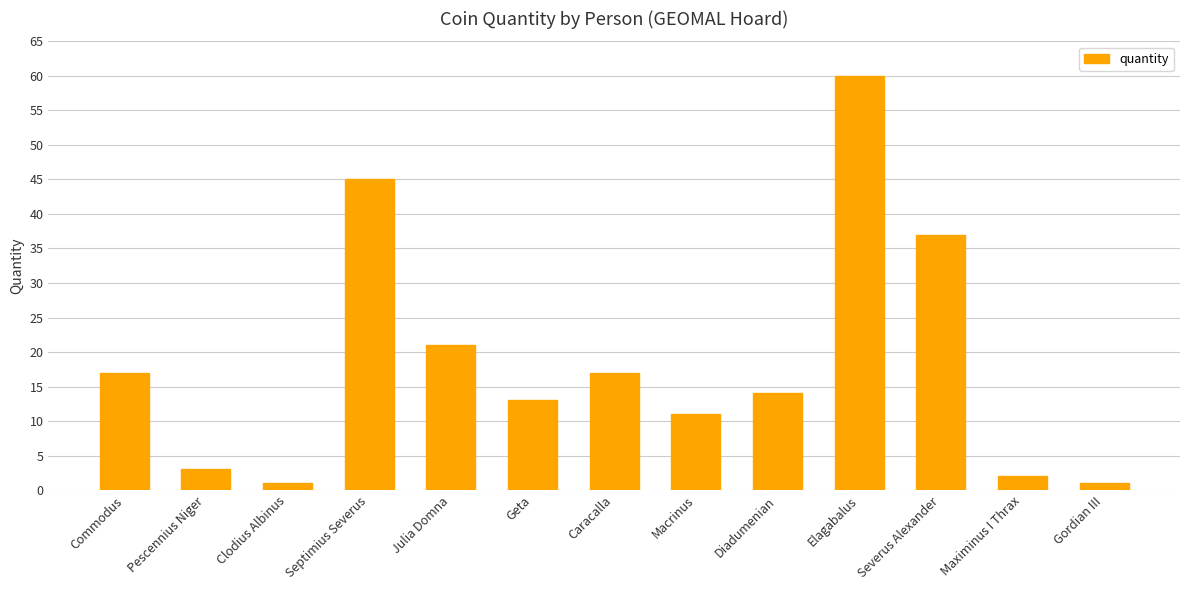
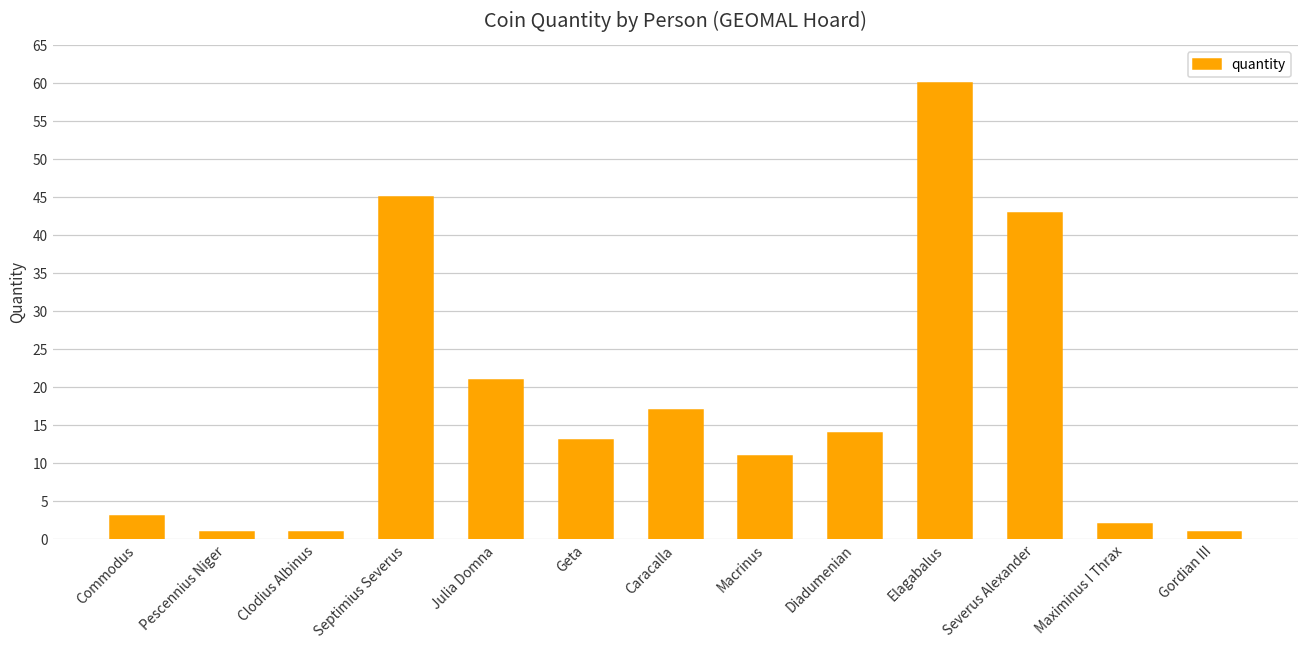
Commodus: 17 -> 3
Pescennius Niger: 3 -> 1
Severus Alexander: 37 -> 43
